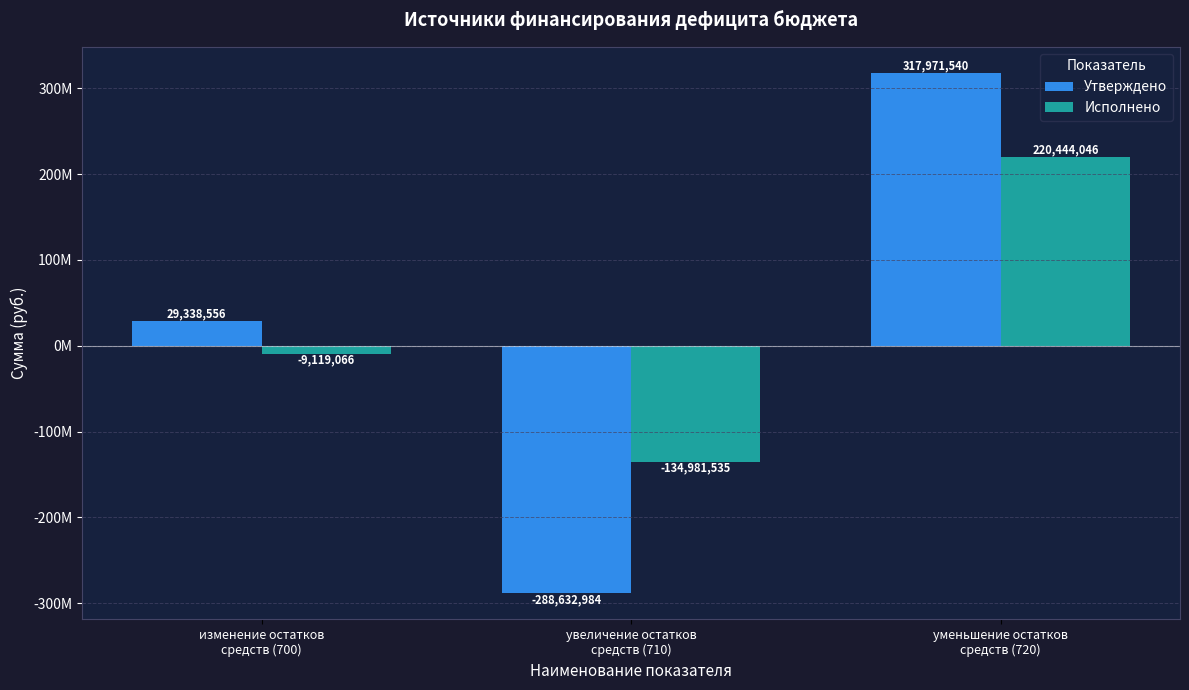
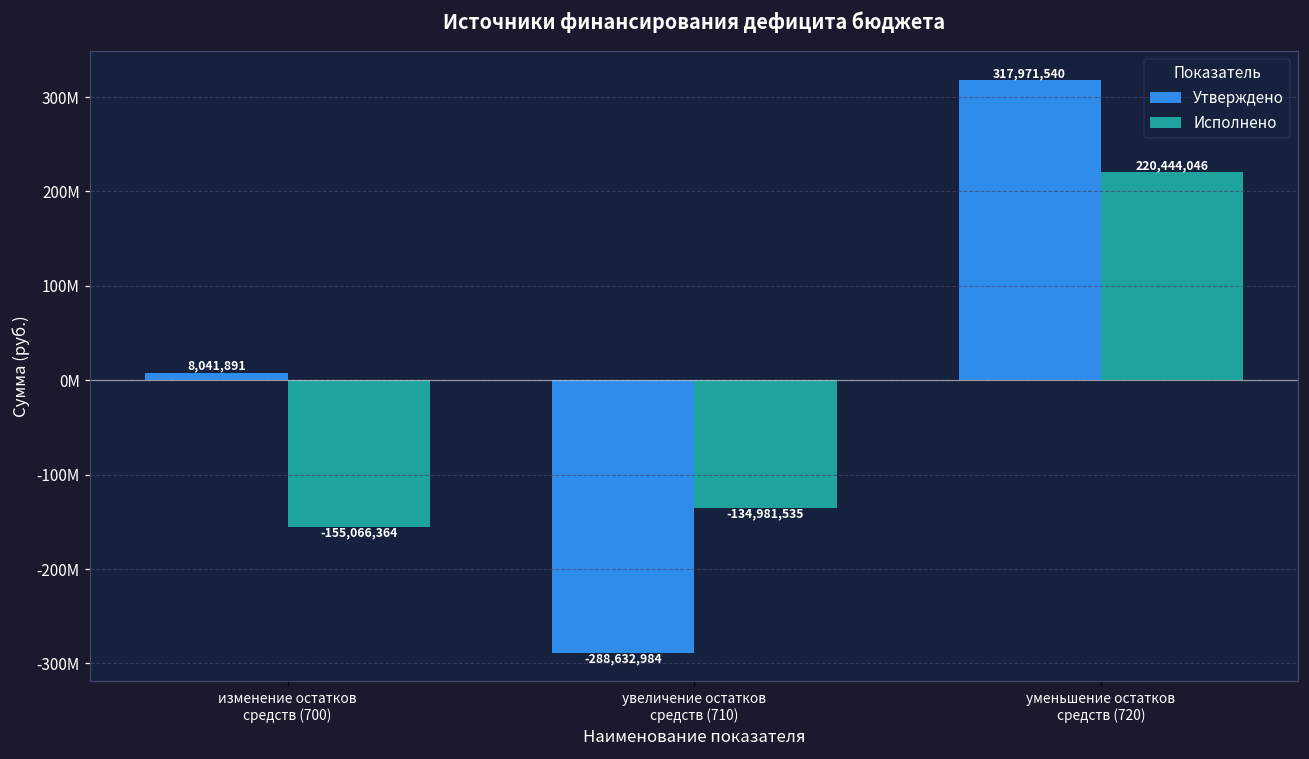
Утверждено, изменение остатков средств (700): 29,338,556 -> 8,041,891
Исполнено, изменение остатков средств (700): -9,119,066 -> -155,066,364
